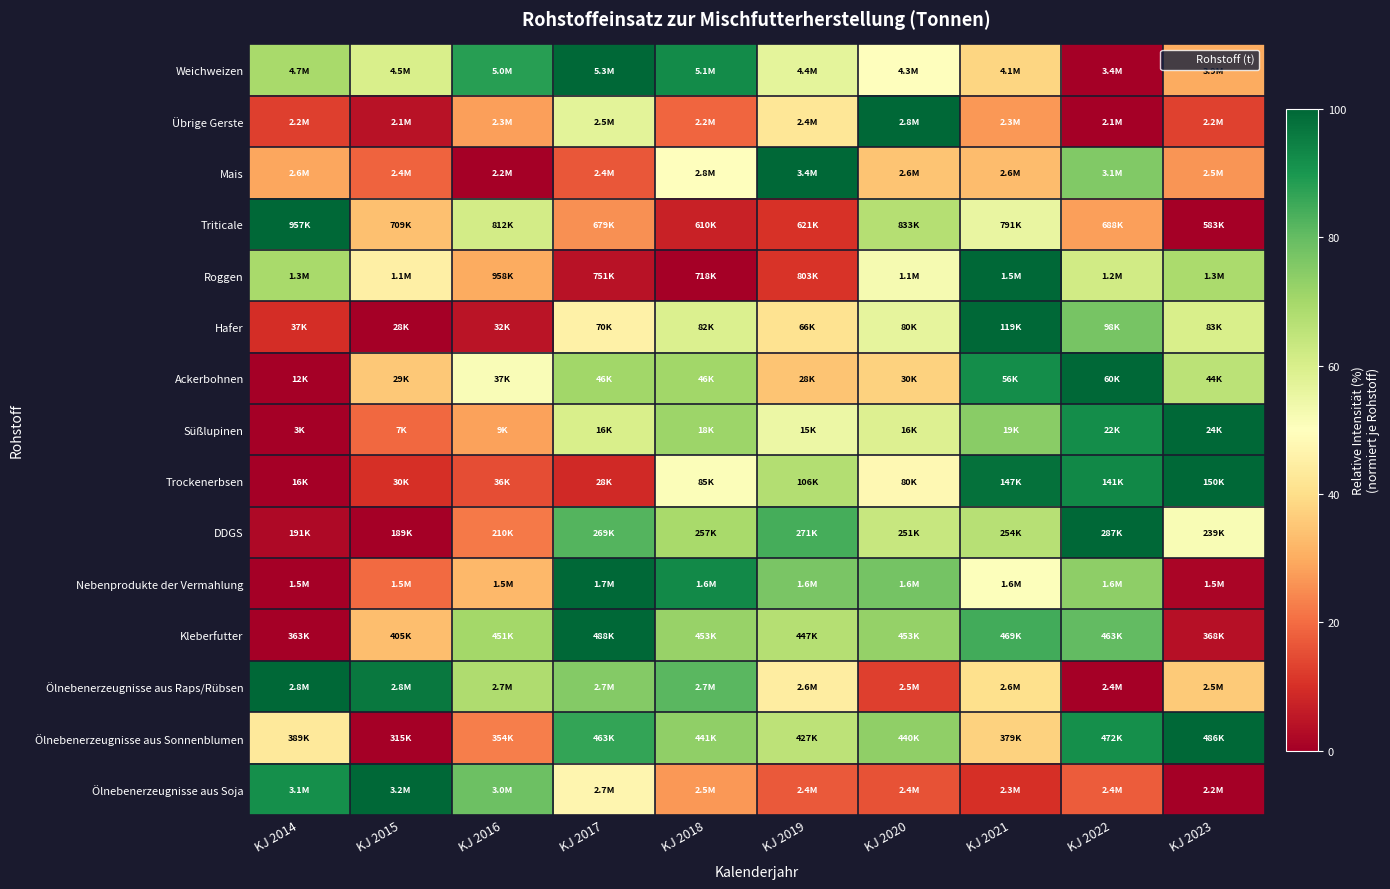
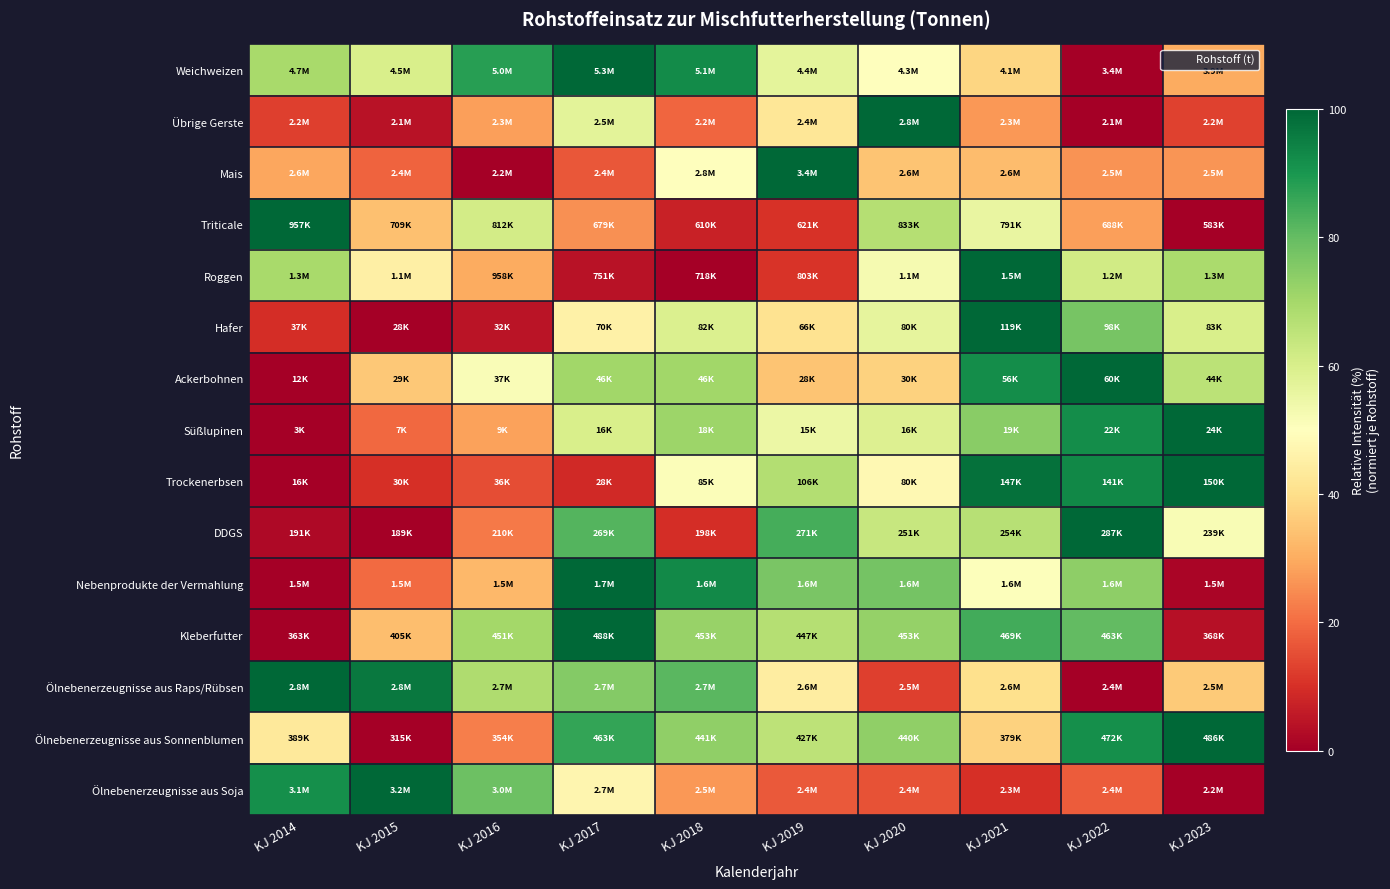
Mais, KJ 2022: 3.1M -> 2.5M
DDGS, KJ 2018: 257K -> 198K
